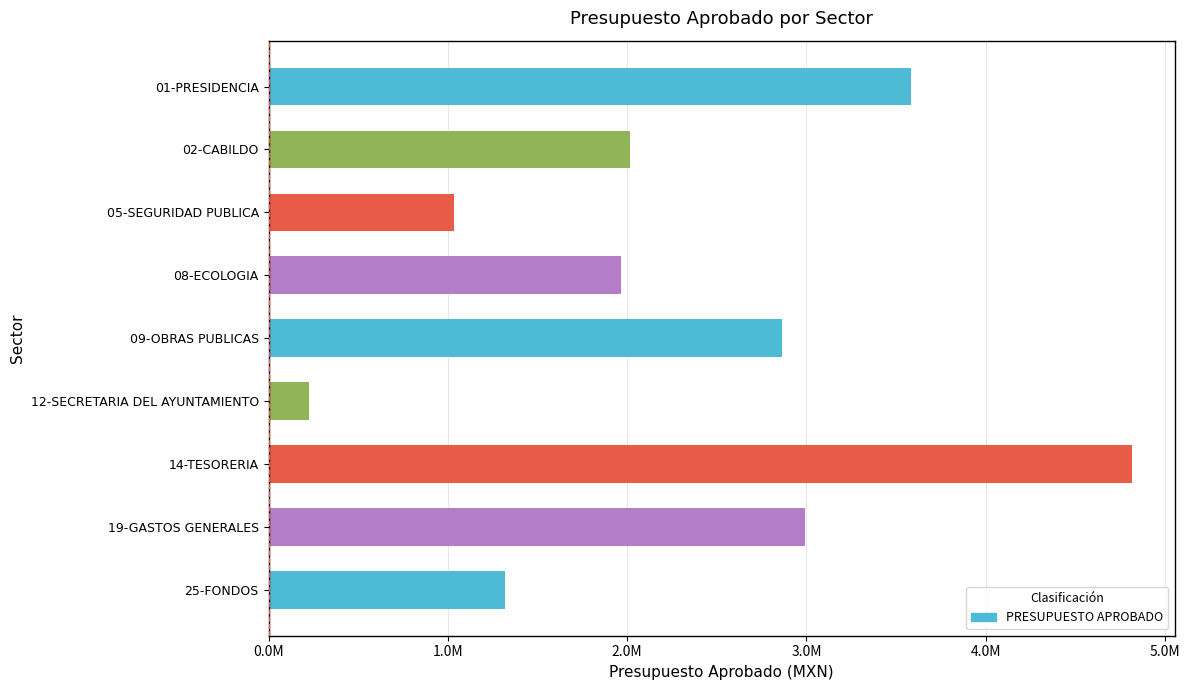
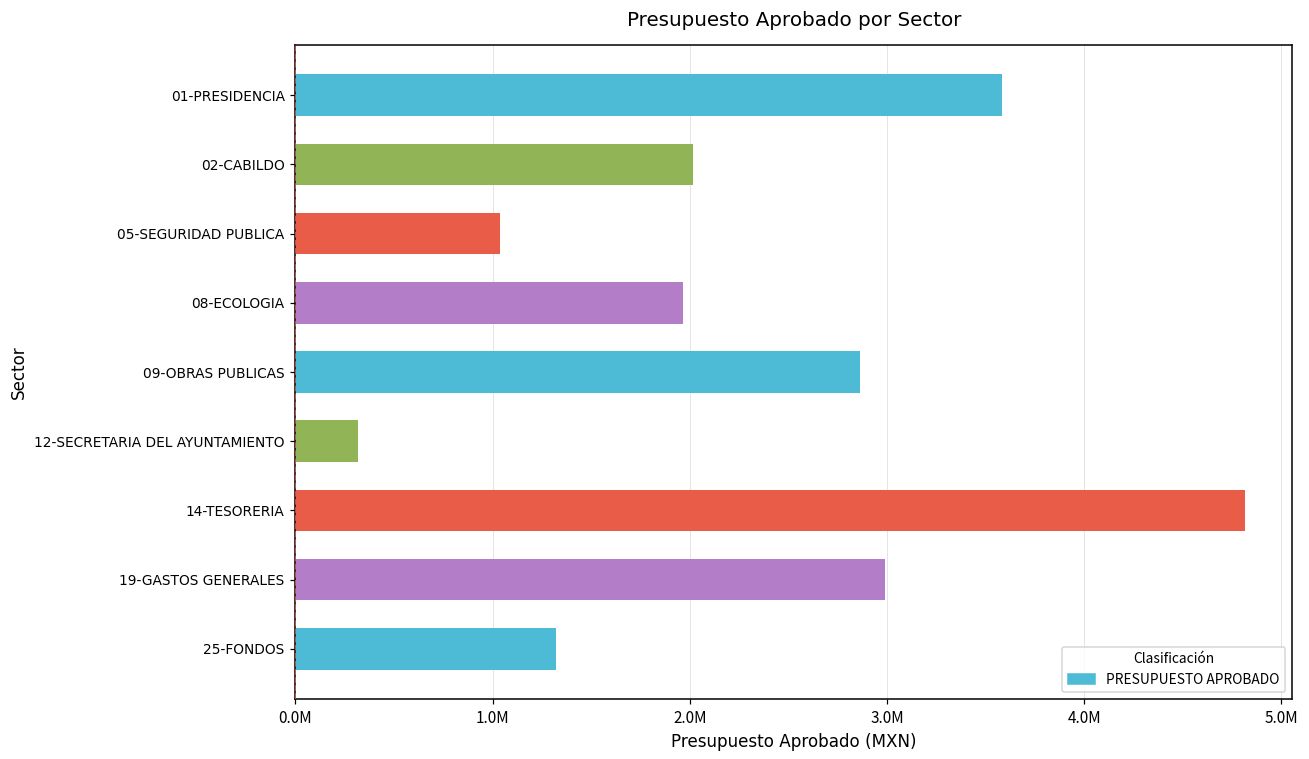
12-SECRETARIA DEL AYUNTAMIENTO: 230000 -> 320000
